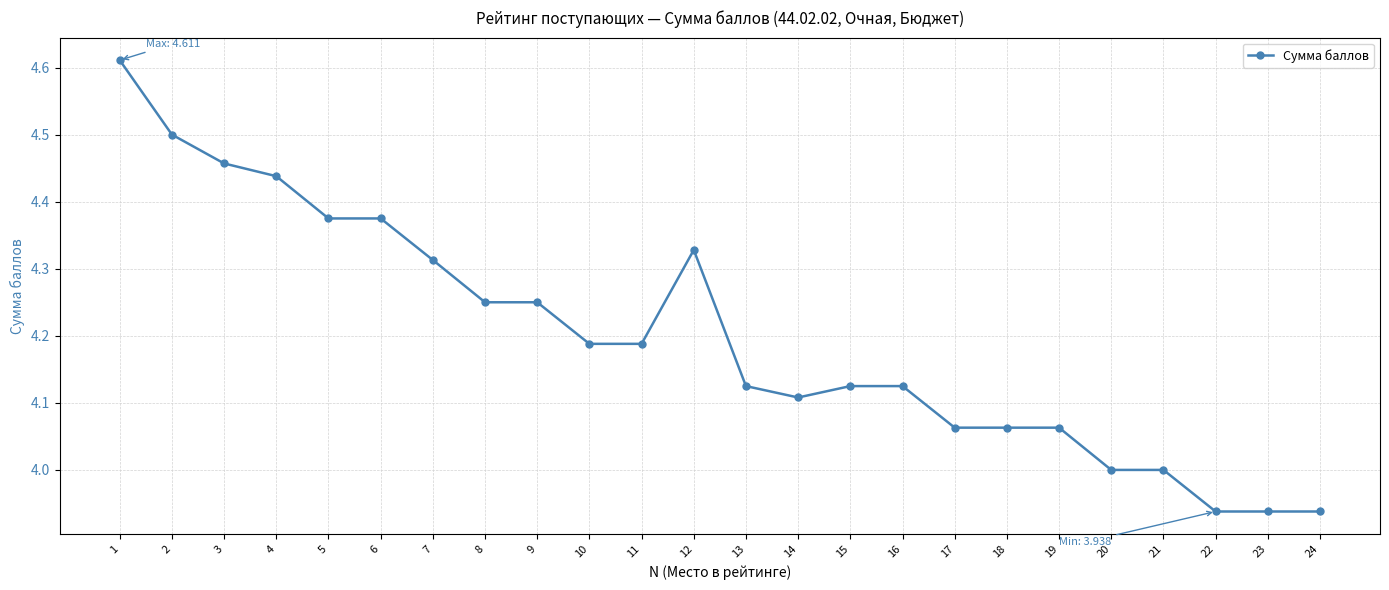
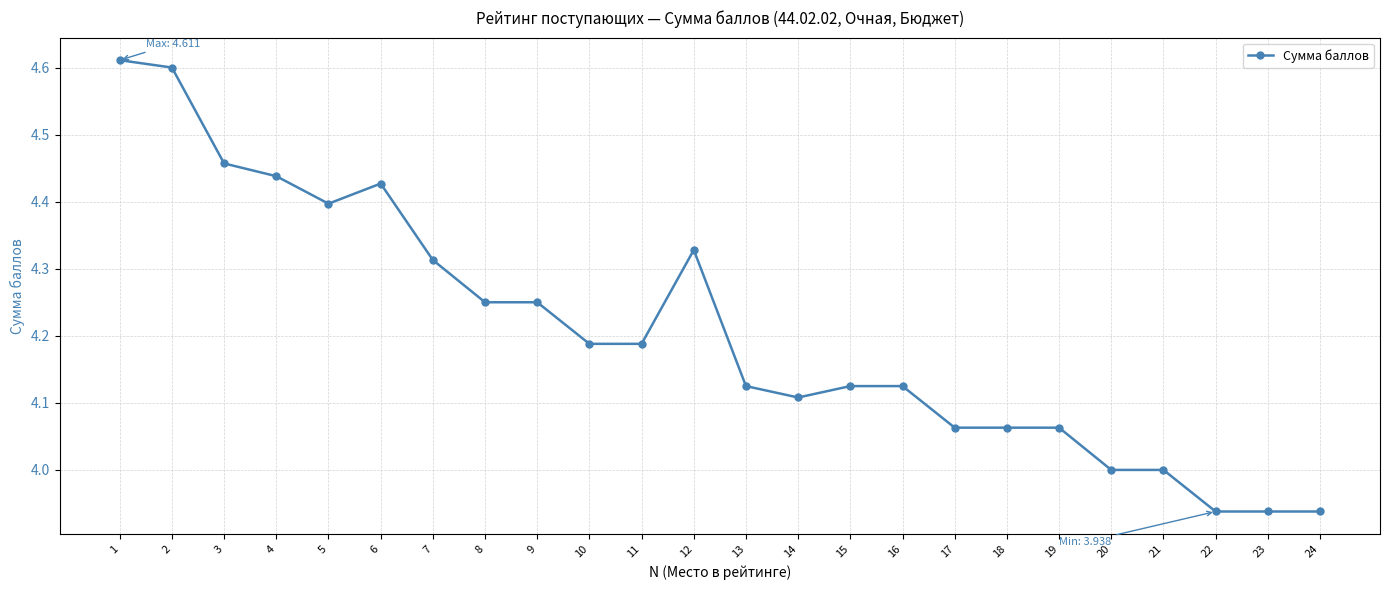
2: 4.5 -> 4.6
5: 4.38 -> 4.40
6: 4.38 -> 4.43
